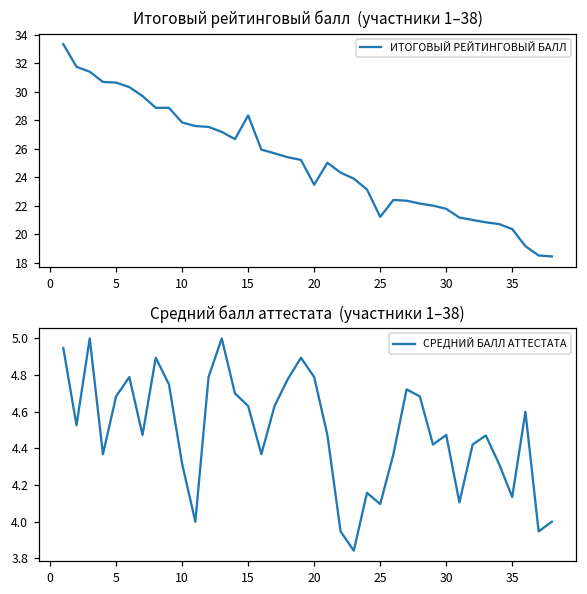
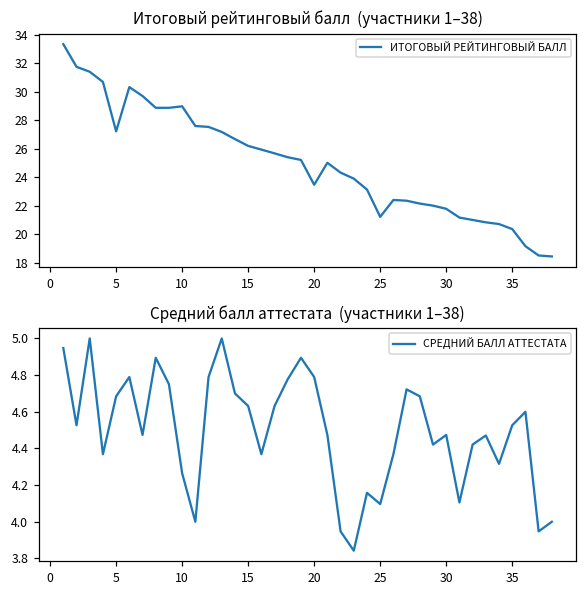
Итоговый рейтинговый балл (участники 1–38), 5: 30.6 -> 27.2
Итоговый рейтинговый балл (участники 1–38), 10: 27.8 -> 29.0
Итоговый рейтинговый балл (участники 1–38), 15: 28.3 -> 26.2
Средний балл аттестата (участники 1–38), 10: 4.32 -> 4.26
Средний балл аттестата (участники 1–38), 35: 4.13 -> 4.53
